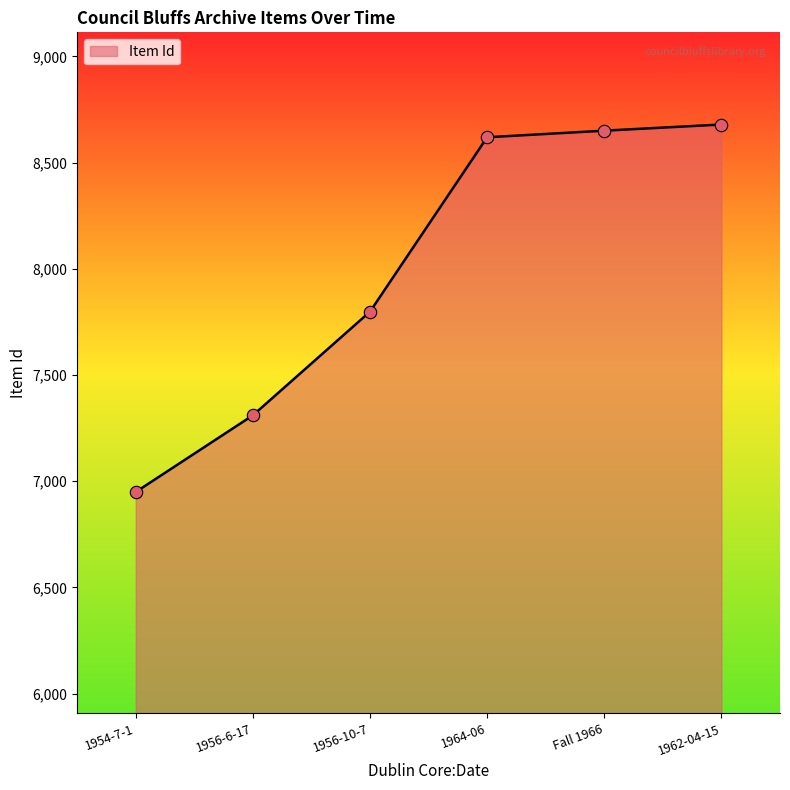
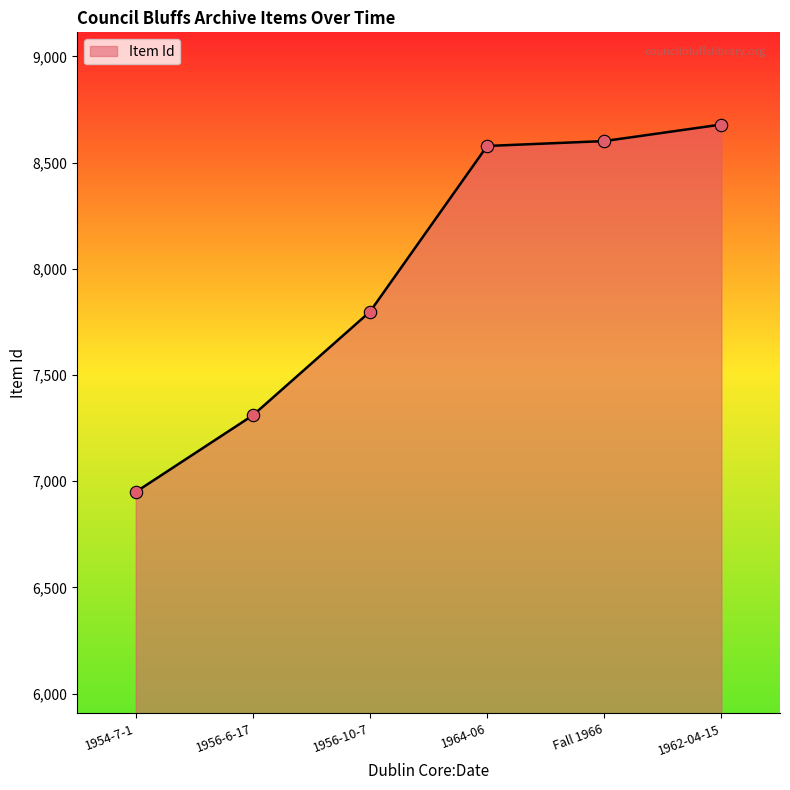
1964-06: 8,620 -> 8,580
Fall 1966: 8,650 -> 8,600
